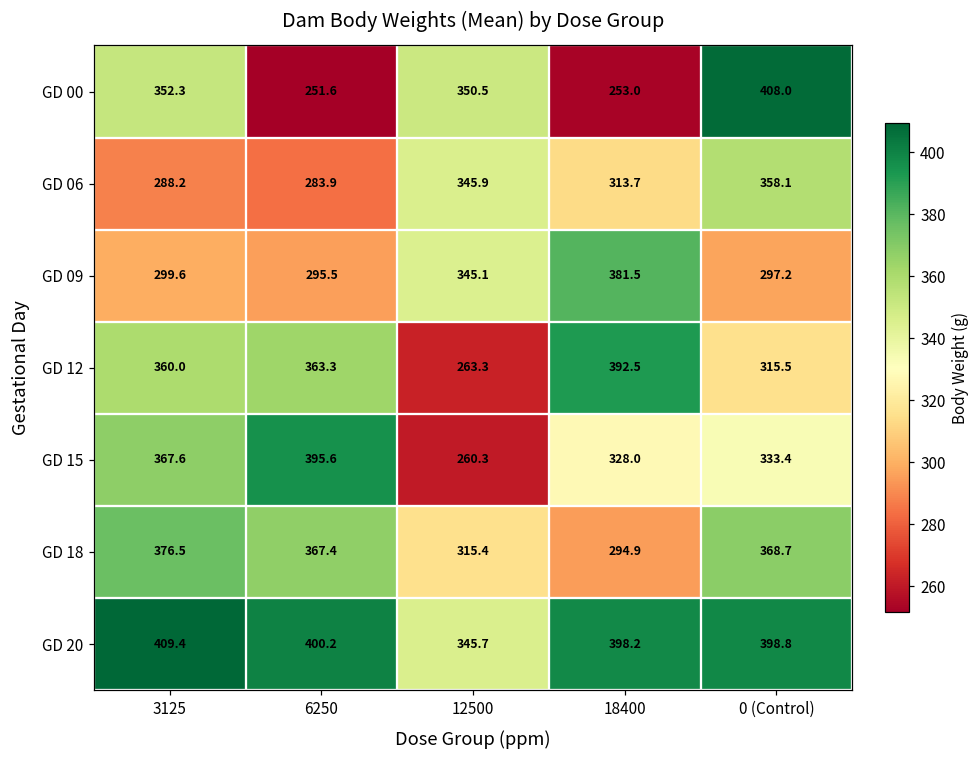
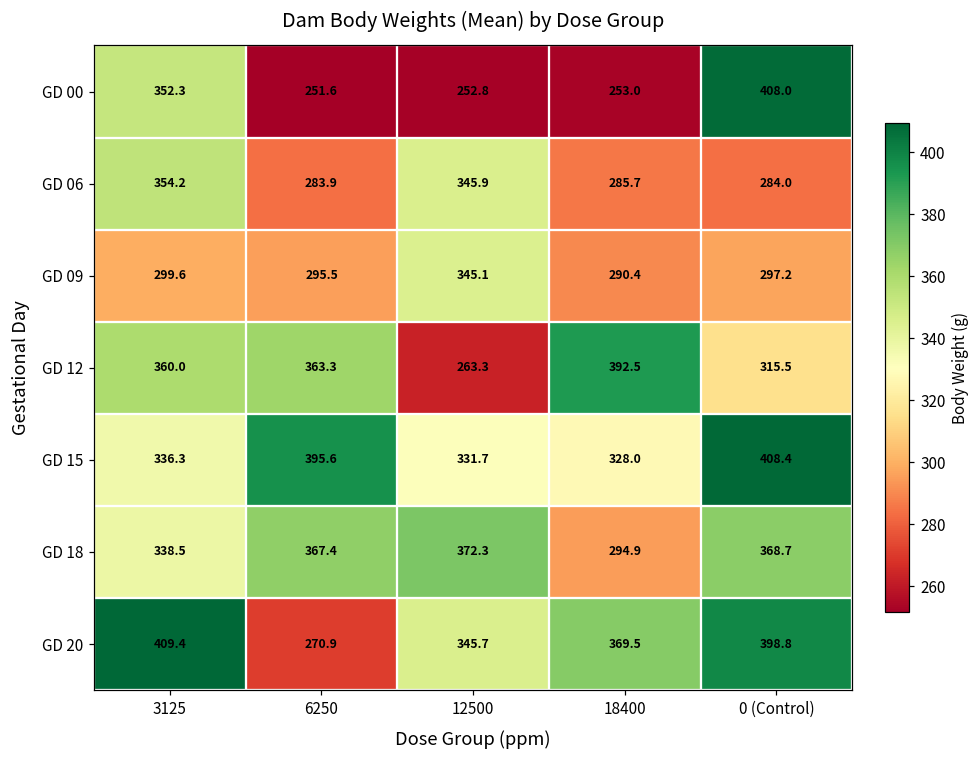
GD 00, 12500: 350.5 -> 252.8
GD 06, 3125: 288.2 -> 354.2
GD 06, 18400: 313.7 -> 285.7
GD 06, 0 (Control): 358.1 -> 284.0
GD 09, 18400: 381.5 -> 290.4
GD 15, 3125: 367.6 -> 336.3
GD 15, 12500: 260.3 -> 331.7
GD 15, 0 (Control): 333.4 -> 408.4
GD 18, 3125: 376.5 -> 338.5
GD 18, 12500: 315.4 -> 372.3
GD 20, 6250: 400.2 -> 270.9
GD 20, 18400: 398.2 -> 369.5
